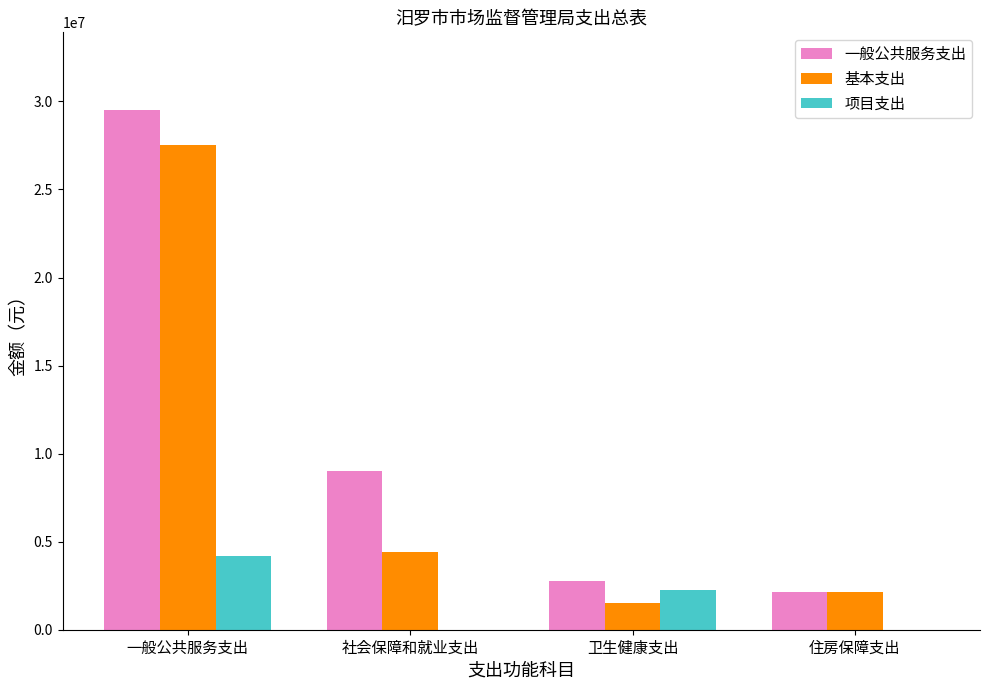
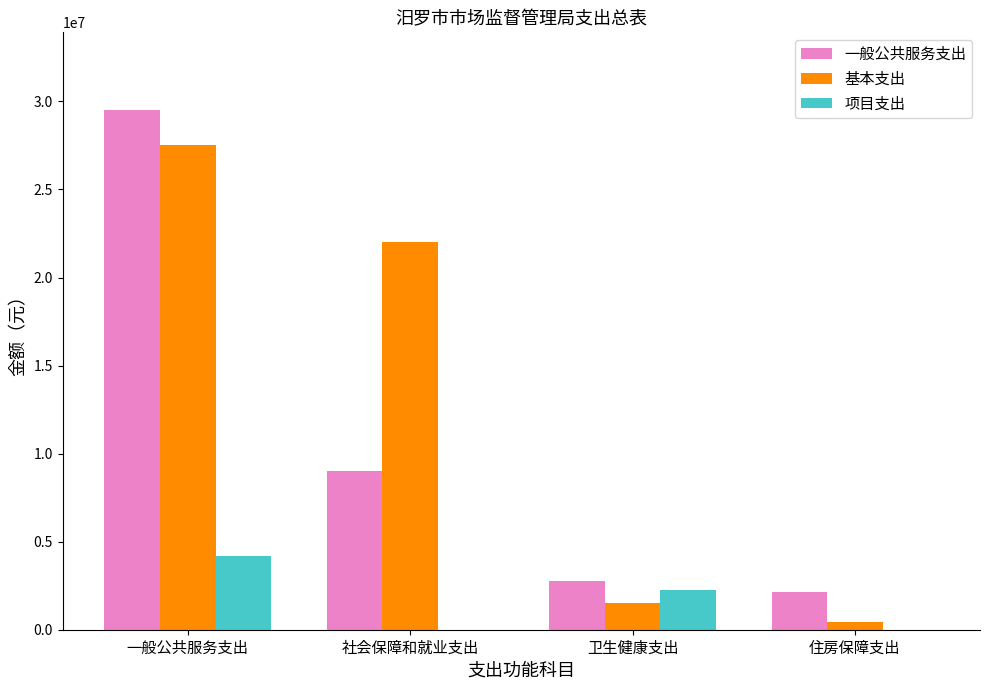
基本支出, 社会保障和就业支出: 4400000 -> 22000000
基本支出, 住房保障支出: 2100000 -> 500000
